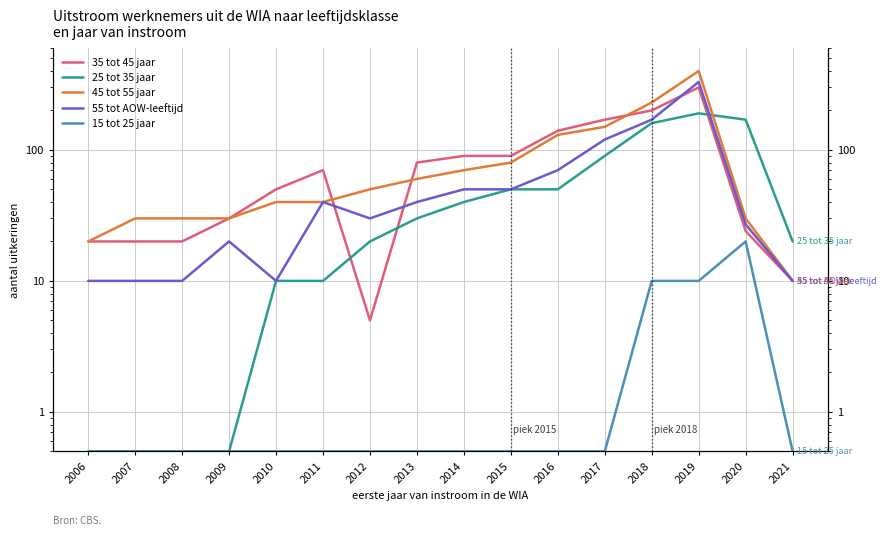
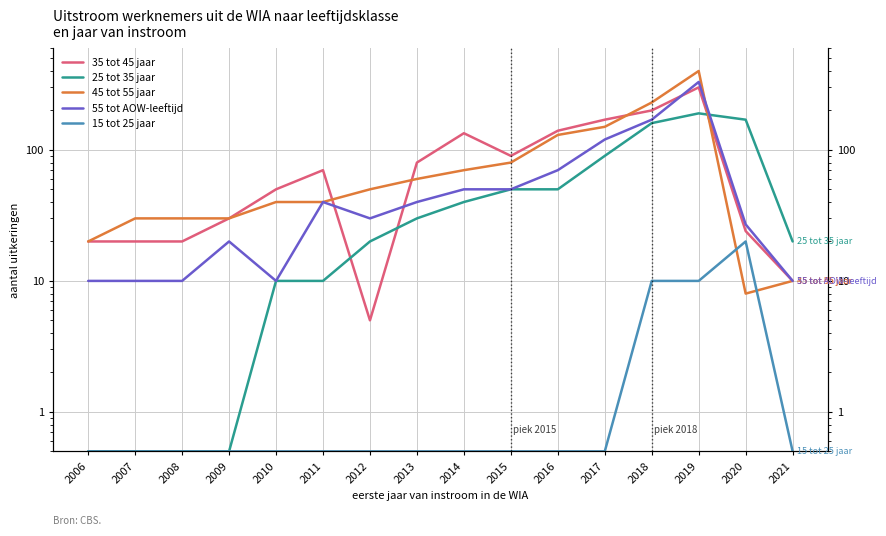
35 tot 45 jaar, 2014: 90 -> 130
45 tot 55 jaar, 2020: 30 -> 8
